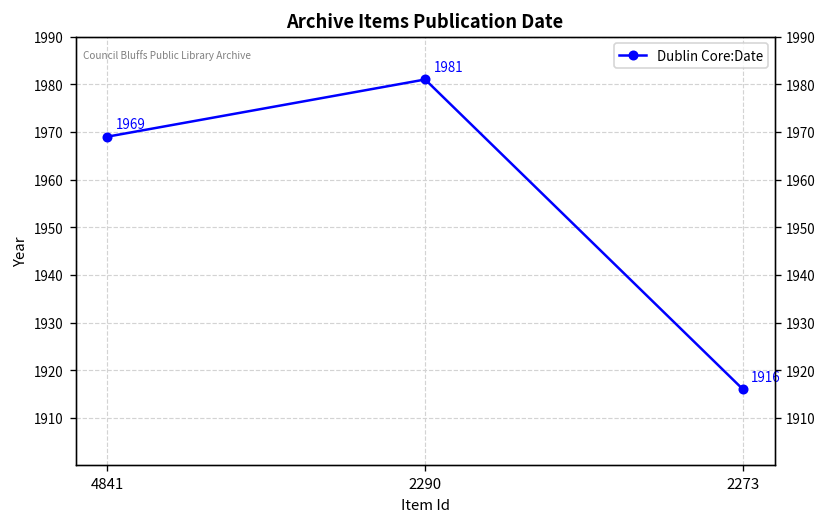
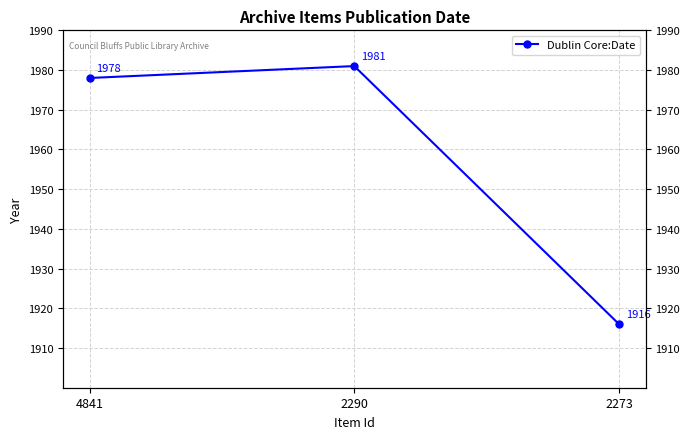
4841: 1969 -> 1978
